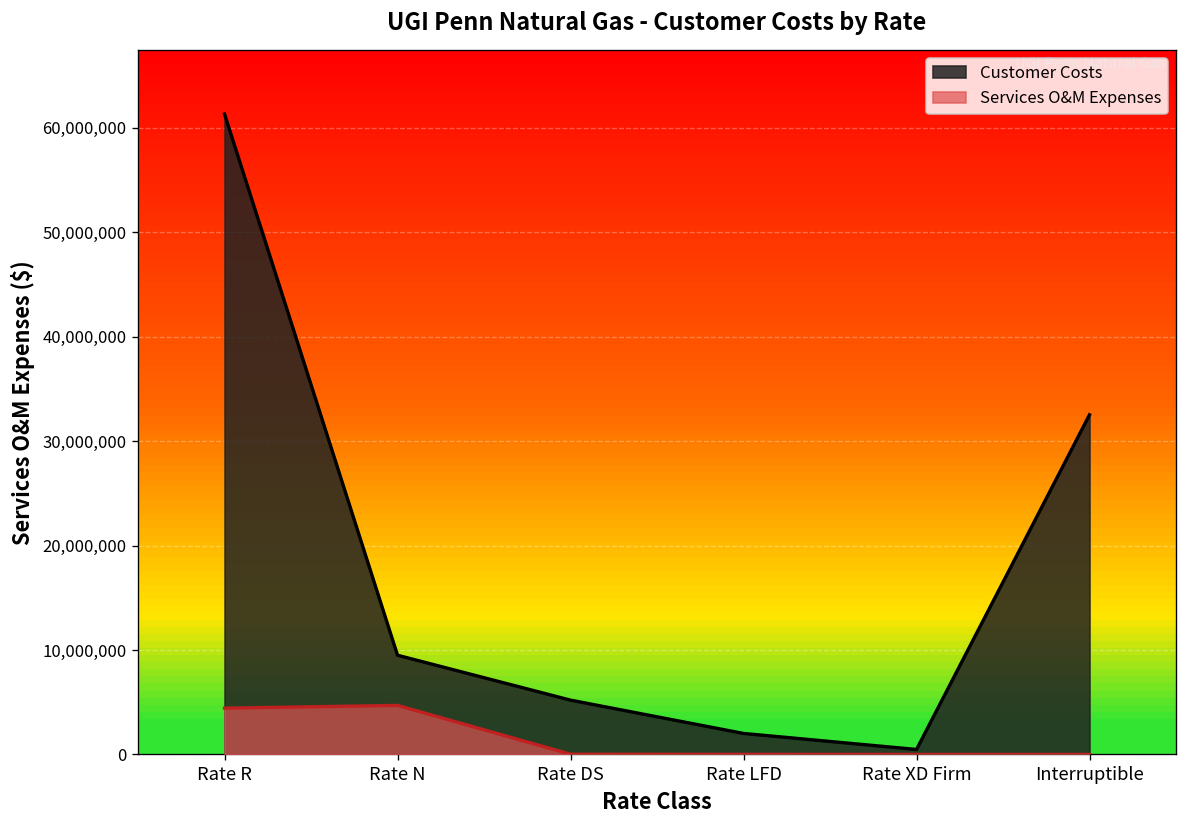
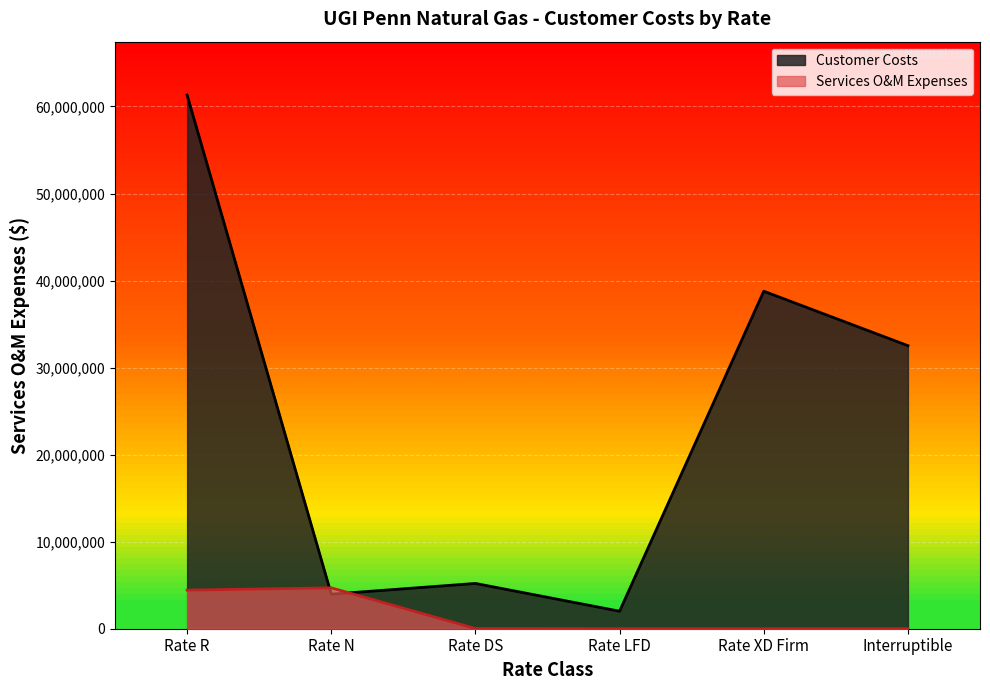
Customer Costs, Rate N: 9,000,000 -> 4,000,000
Customer Costs, Rate XD Firm: 0 -> 39,000,000
